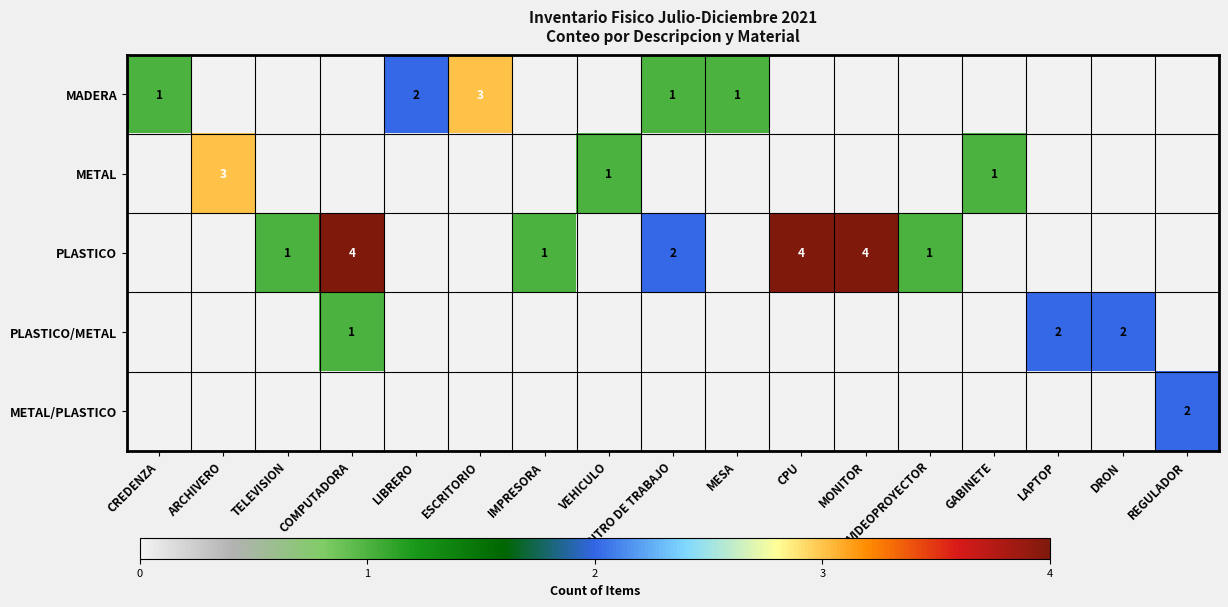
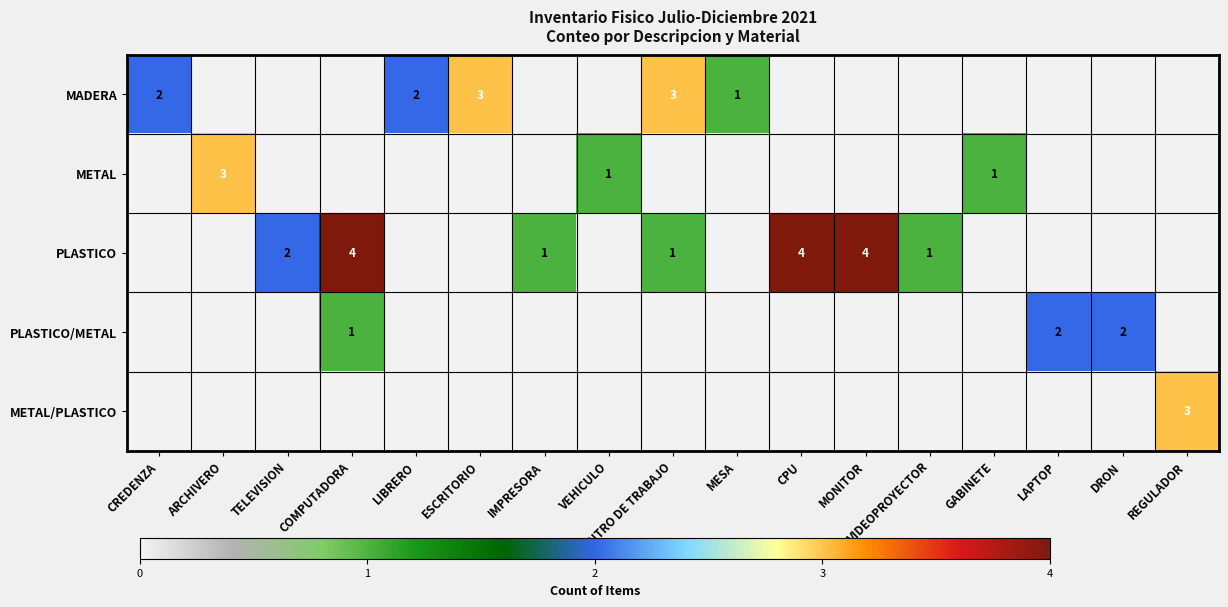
MADERA, CREDENZA: 1 -> 2
MADERA, CENTRO DE TRABAJO: 1 -> 3
PLASTICO, TELEVISION: 1 -> 2
PLASTICO, CENTRO DE TRABAJO: 2 -> 1
METAL/PLASTICO, REGULADOR: 2 -> 3
